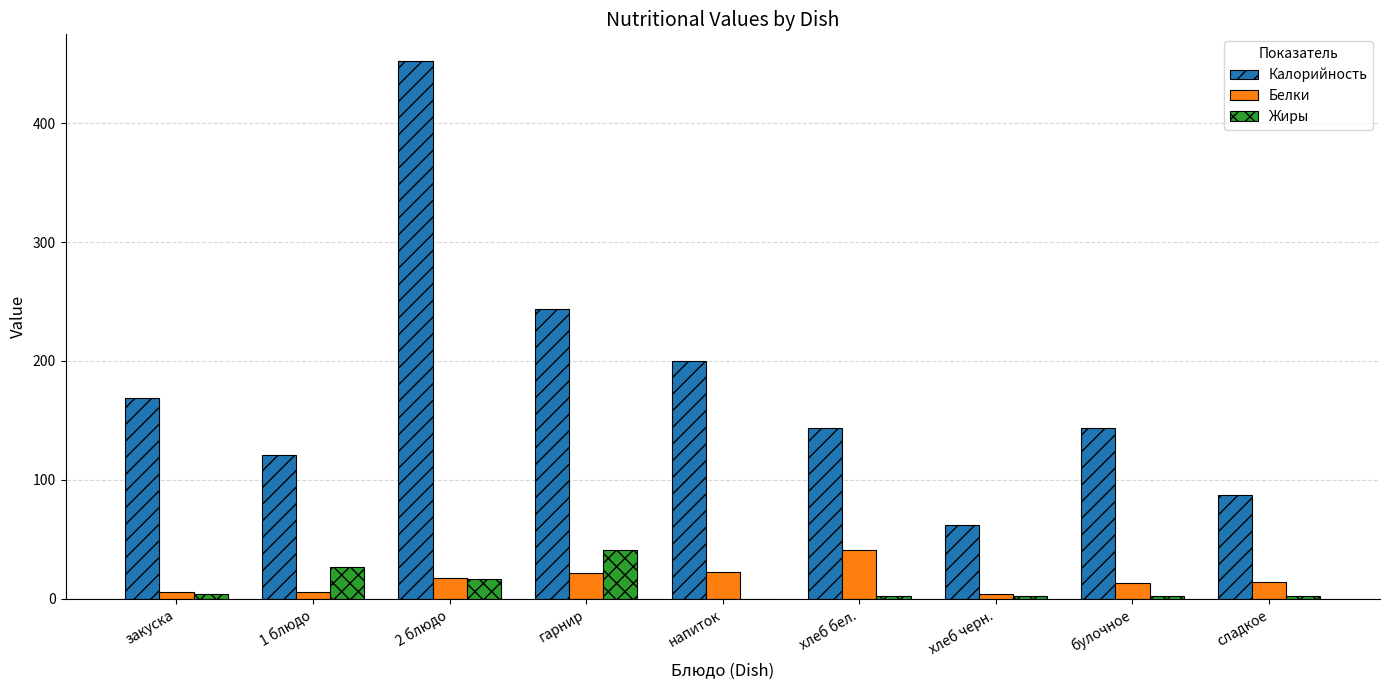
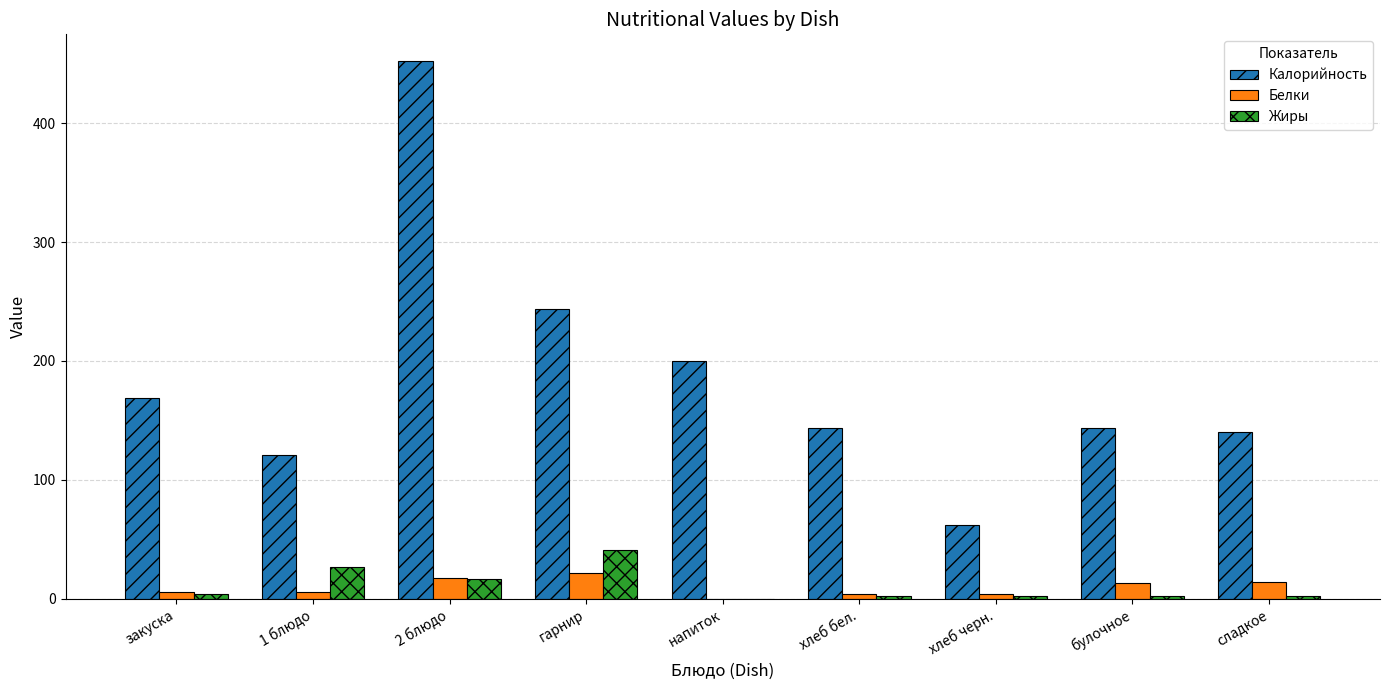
Белки, напиток: 22 -> 0
Белки, хлеб бел.: 41 -> 4
Калорийность, сладкое: 87 -> 140
